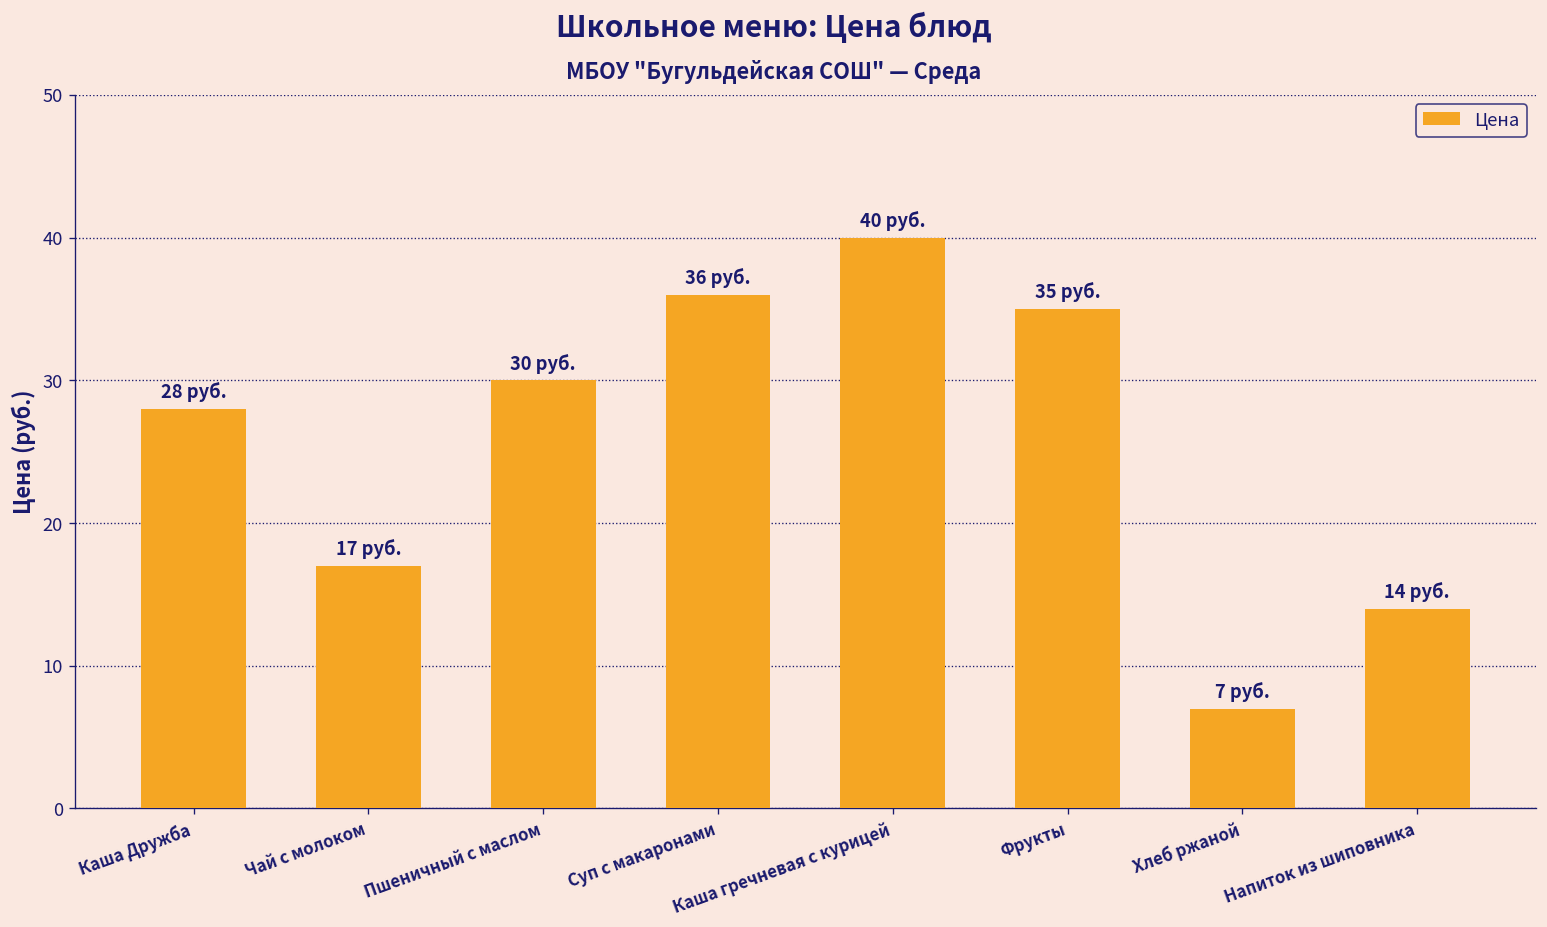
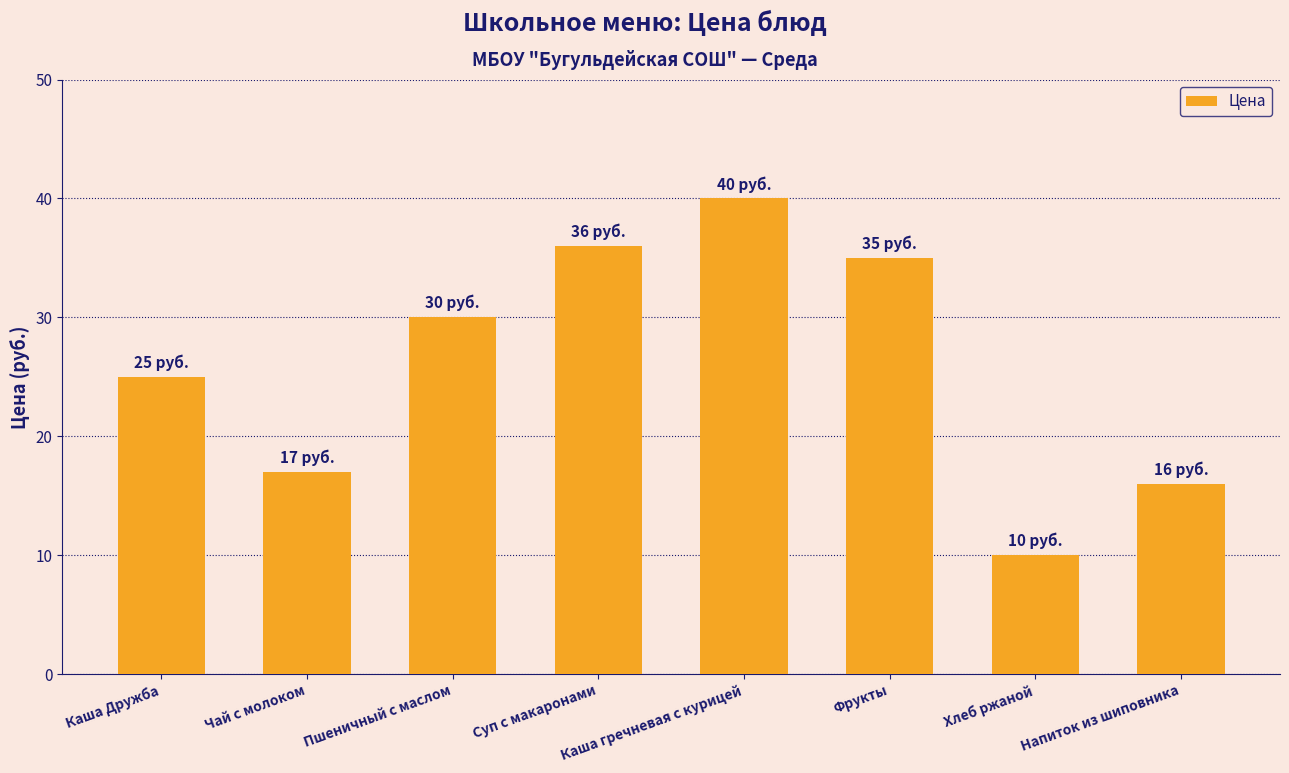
Каша Дружба: 28 -> 25
Хлеб ржаной: 7 -> 10
Напиток из шиповника: 14 -> 16
